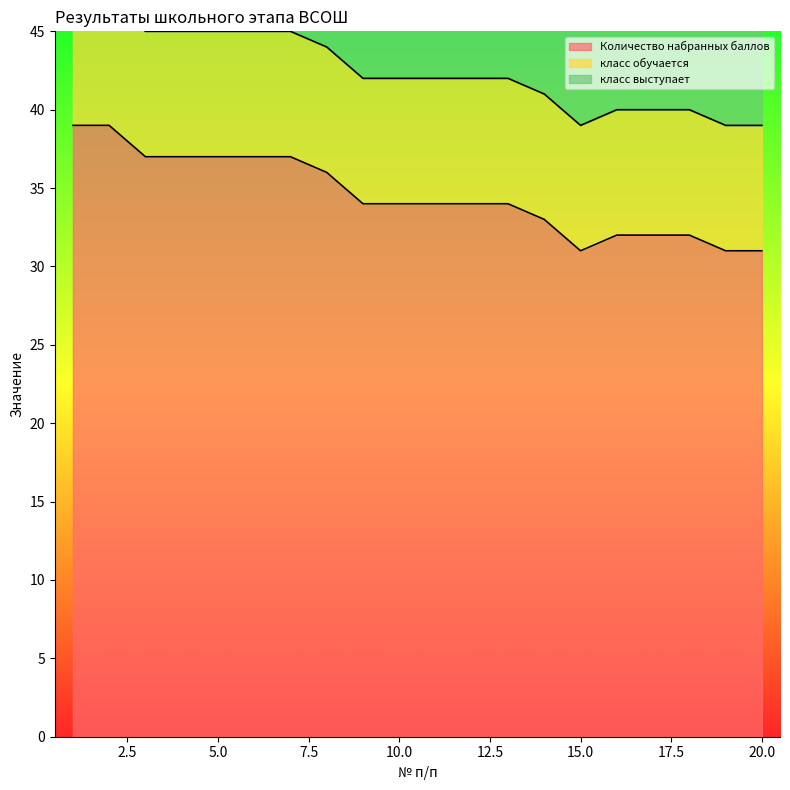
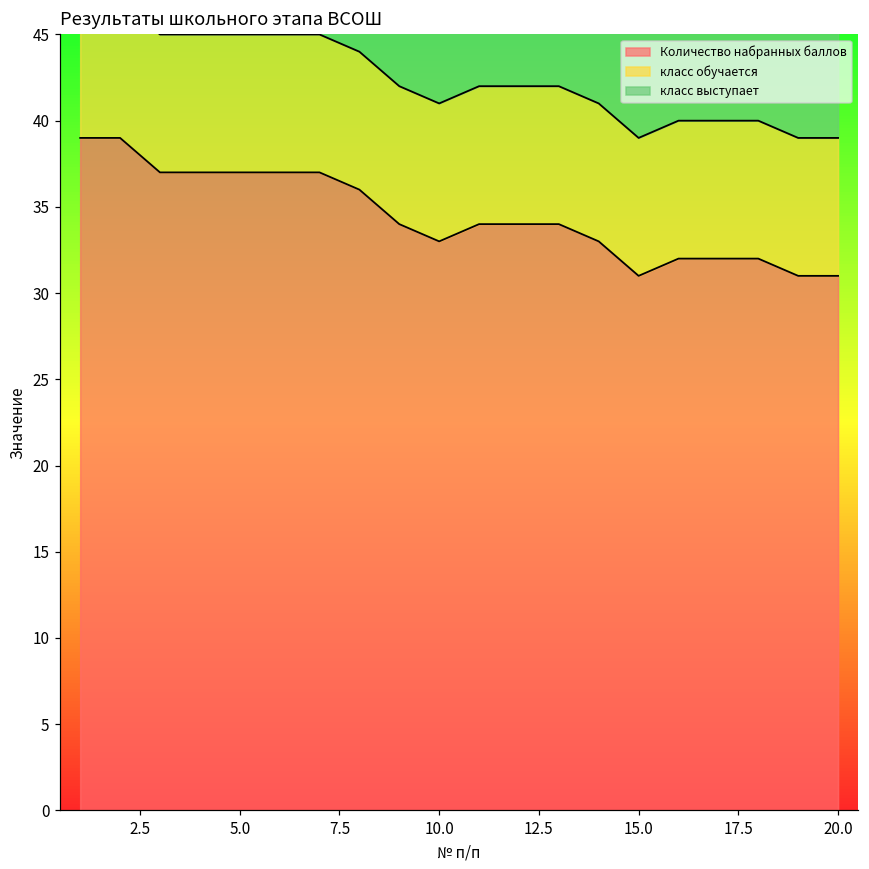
Количество набранных баллов, 10.0: 34 -> 33
